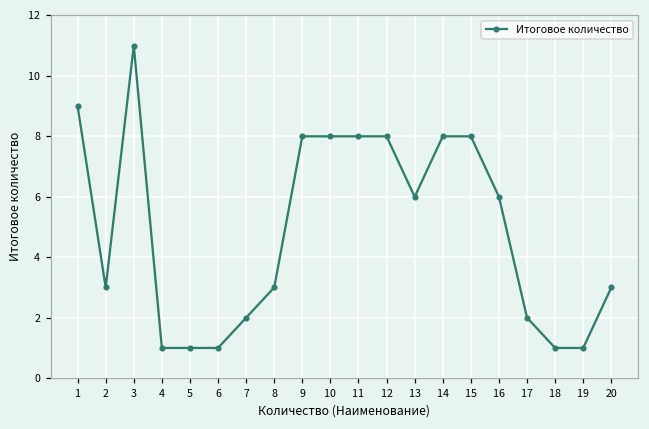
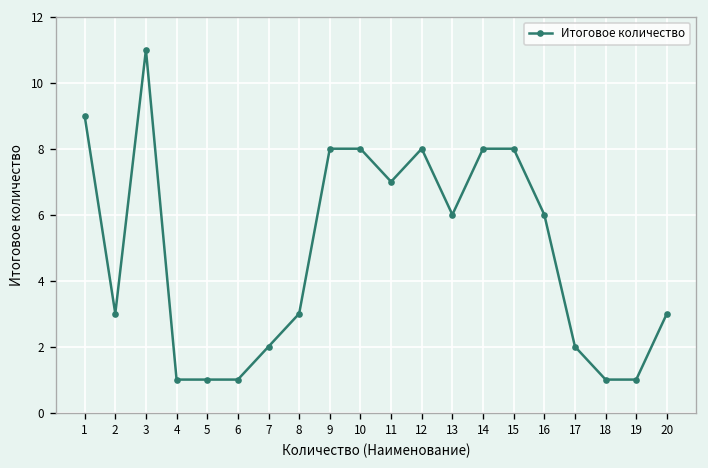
11: 8 -> 7
